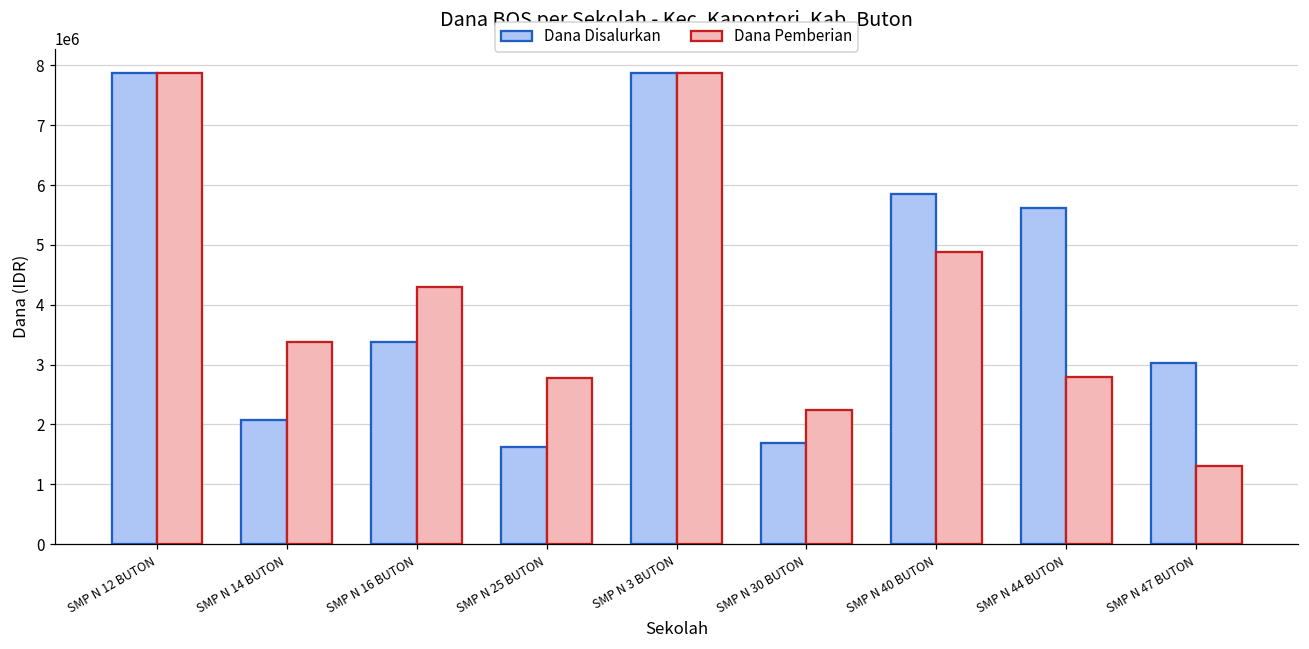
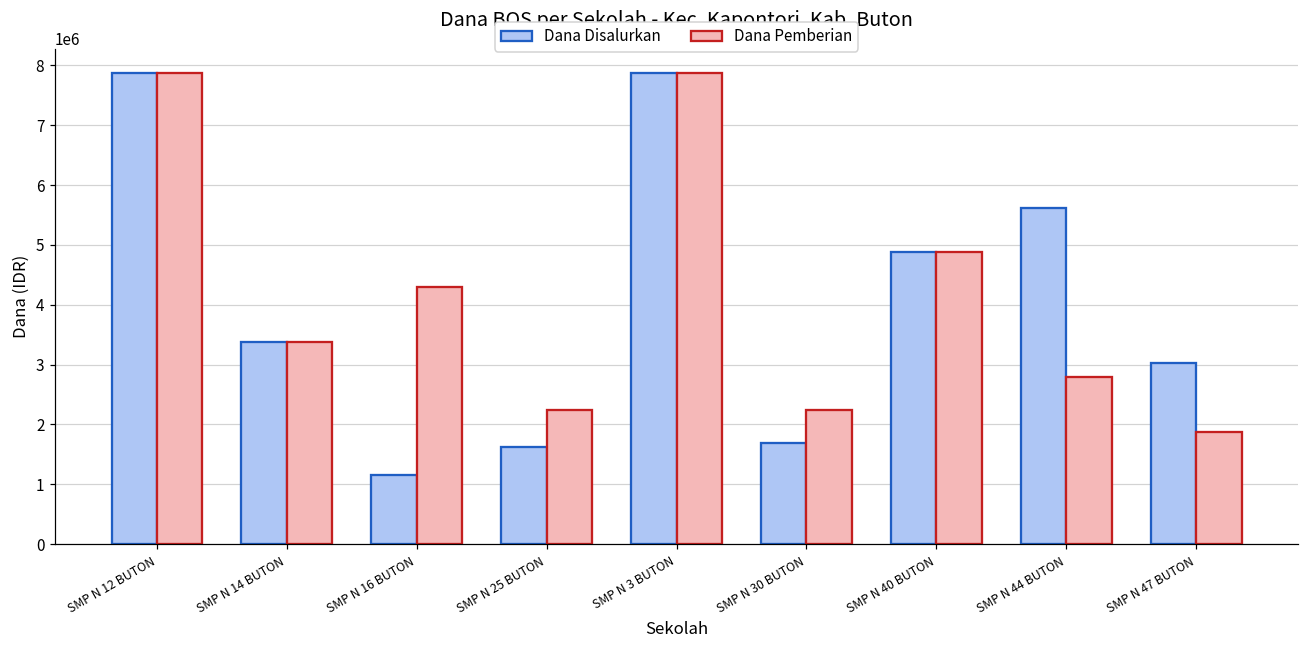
Dana Disalurkan, SMP N 14 BUTON: 2100000 -> 3400000
Dana Disalurkan, SMP N 16 BUTON: 3400000 -> 1200000
Dana Pemberian, SMP N 25 BUTON: 2800000 -> 2300000
Dana Disalurkan, SMP N 40 BUTON: 5900000 -> 4900000
Dana Pemberian, SMP N 47 BUTON: 1300000 -> 1900000
